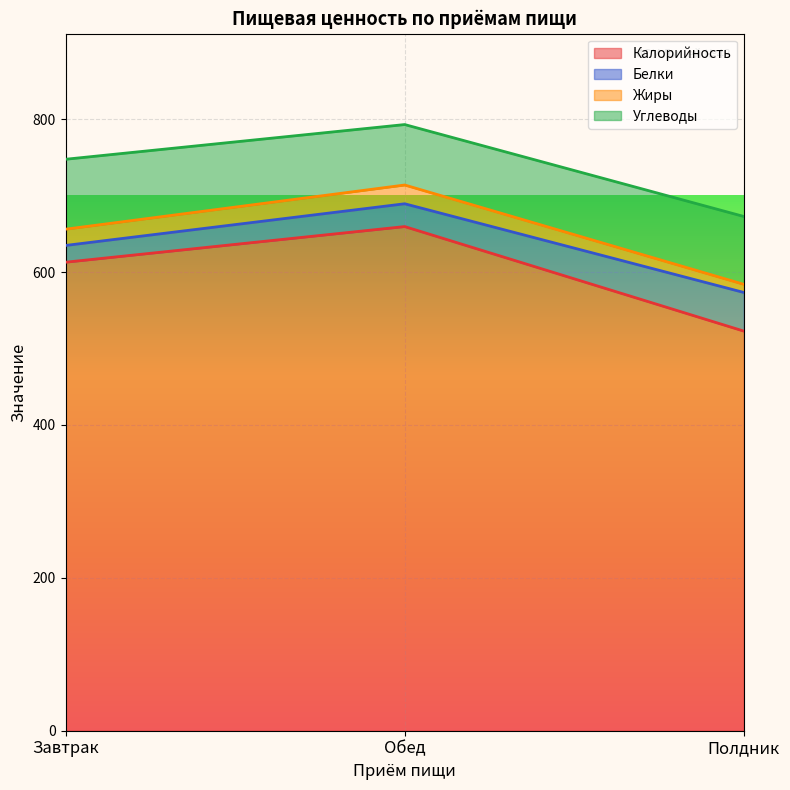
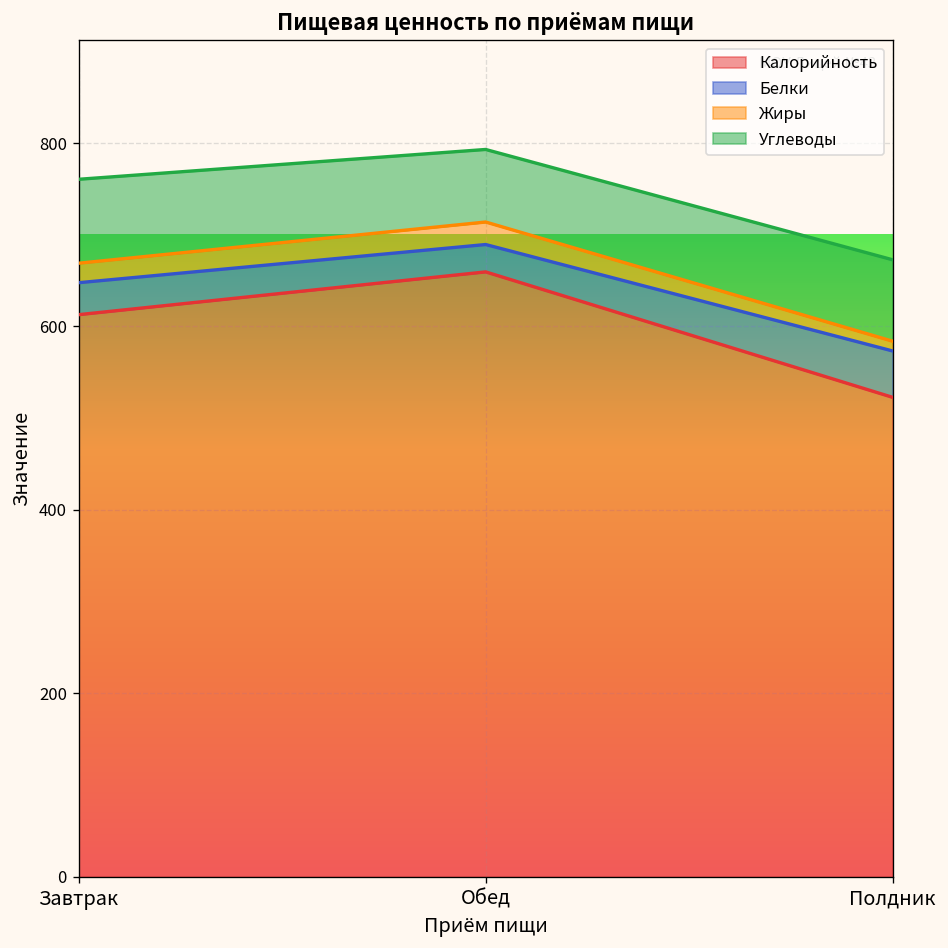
Белки, Завтрак: 20 -> 30
